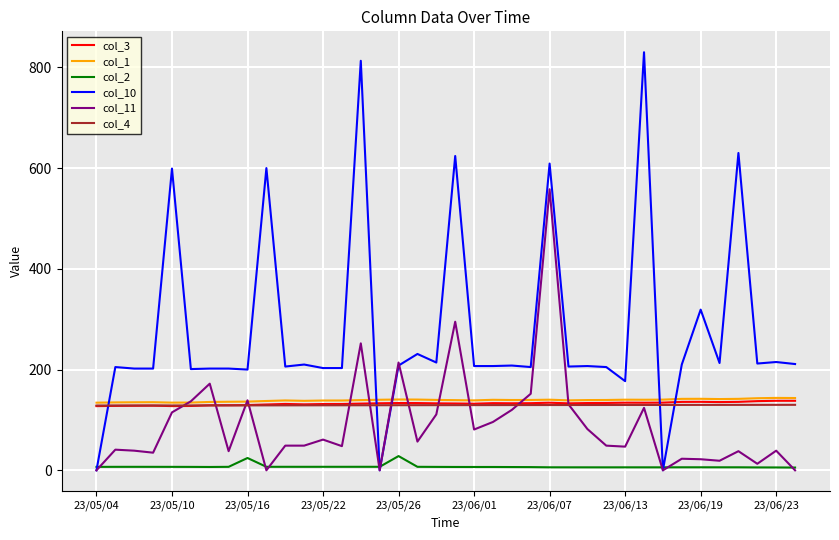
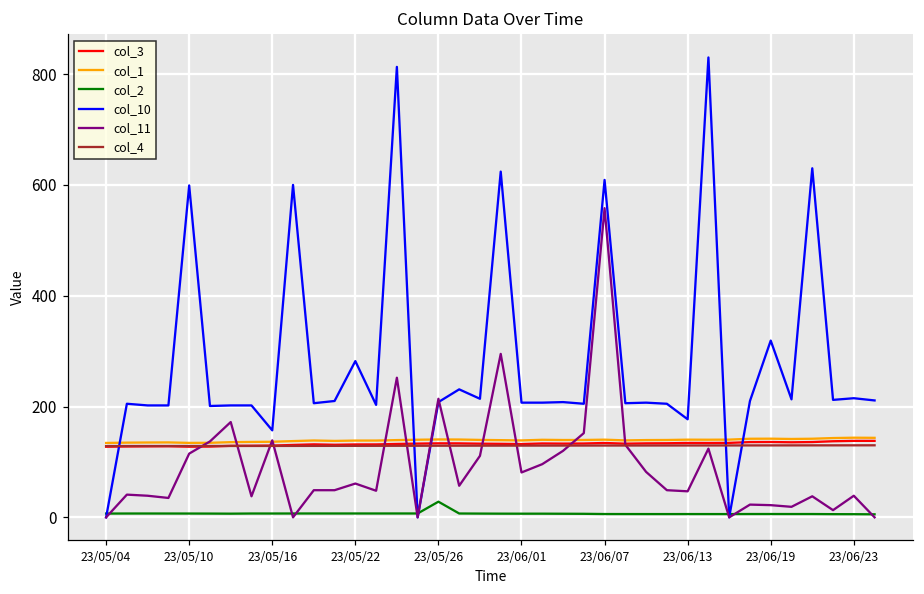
col_2, 23/05/16: 20 -> 10
col_10, 23/05/16: 200 -> 160
col_10, 23/05/22: 200 -> 280
